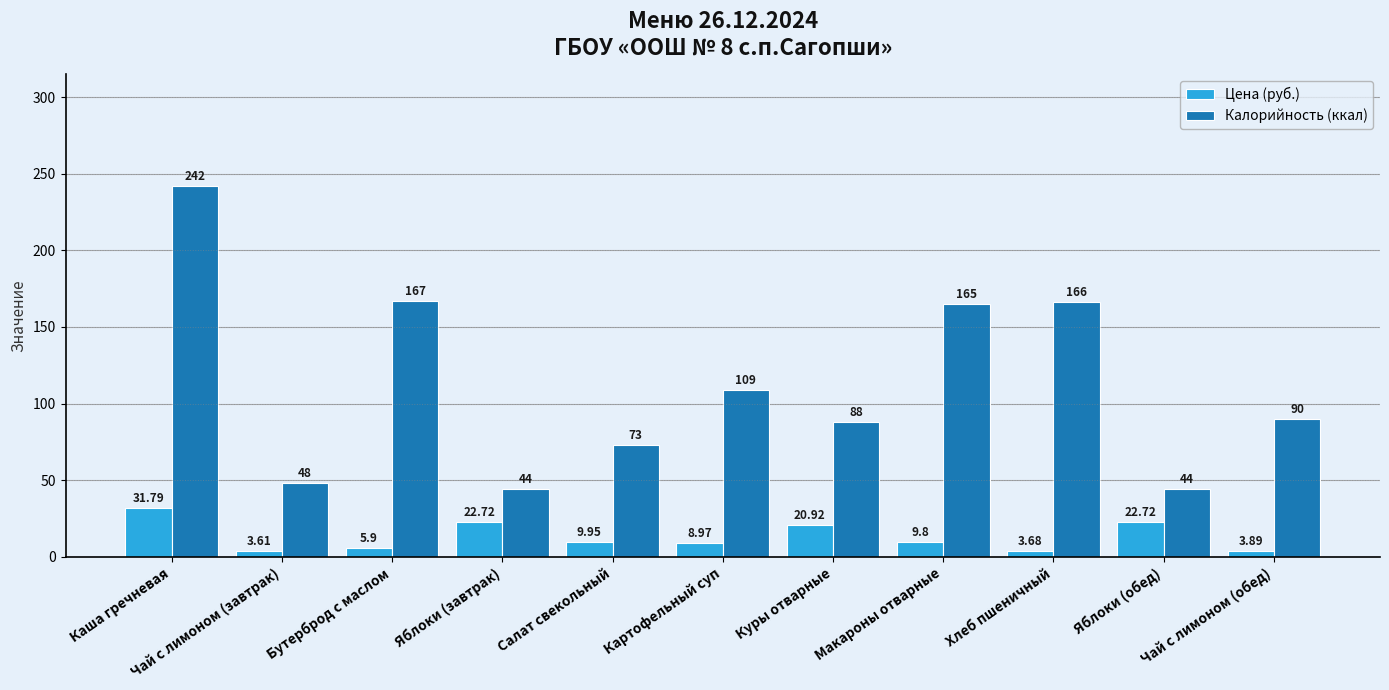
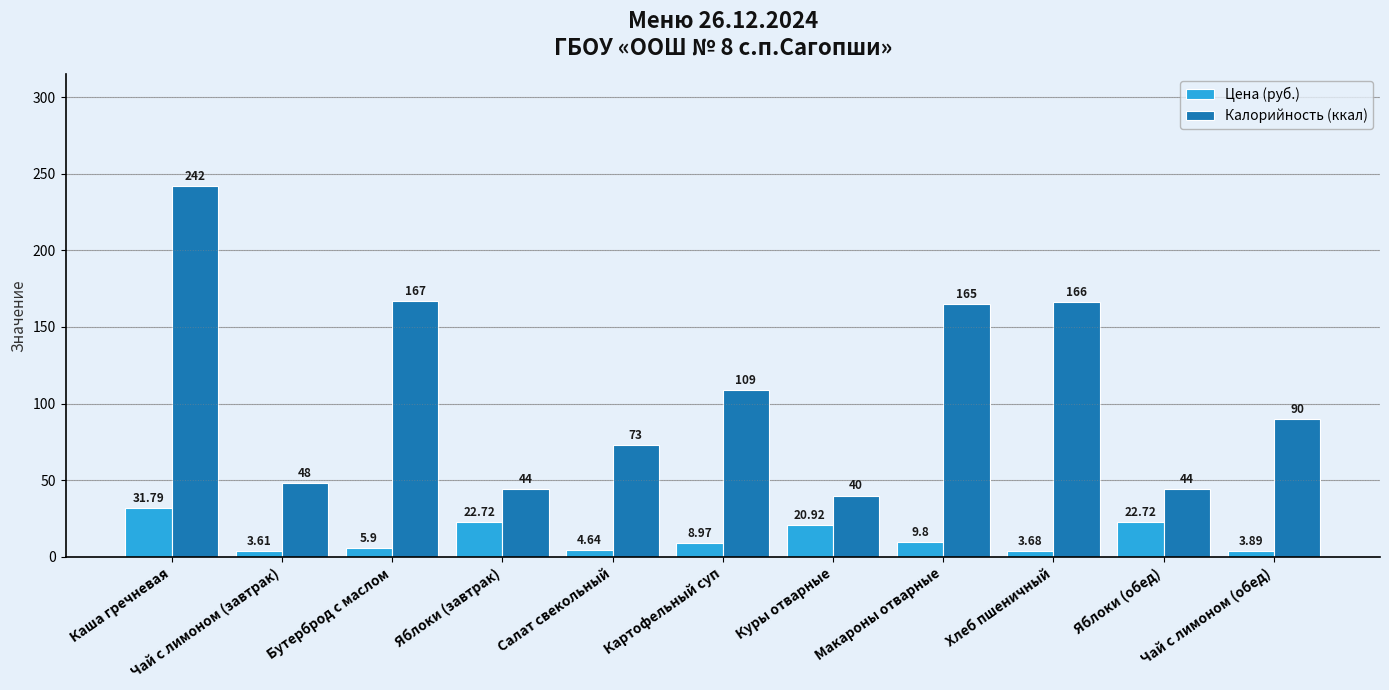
Цена (руб.), Салат свекольный: 9.95 -> 4.64
Калорийность (ккал), Куры отварные: 88 -> 40
